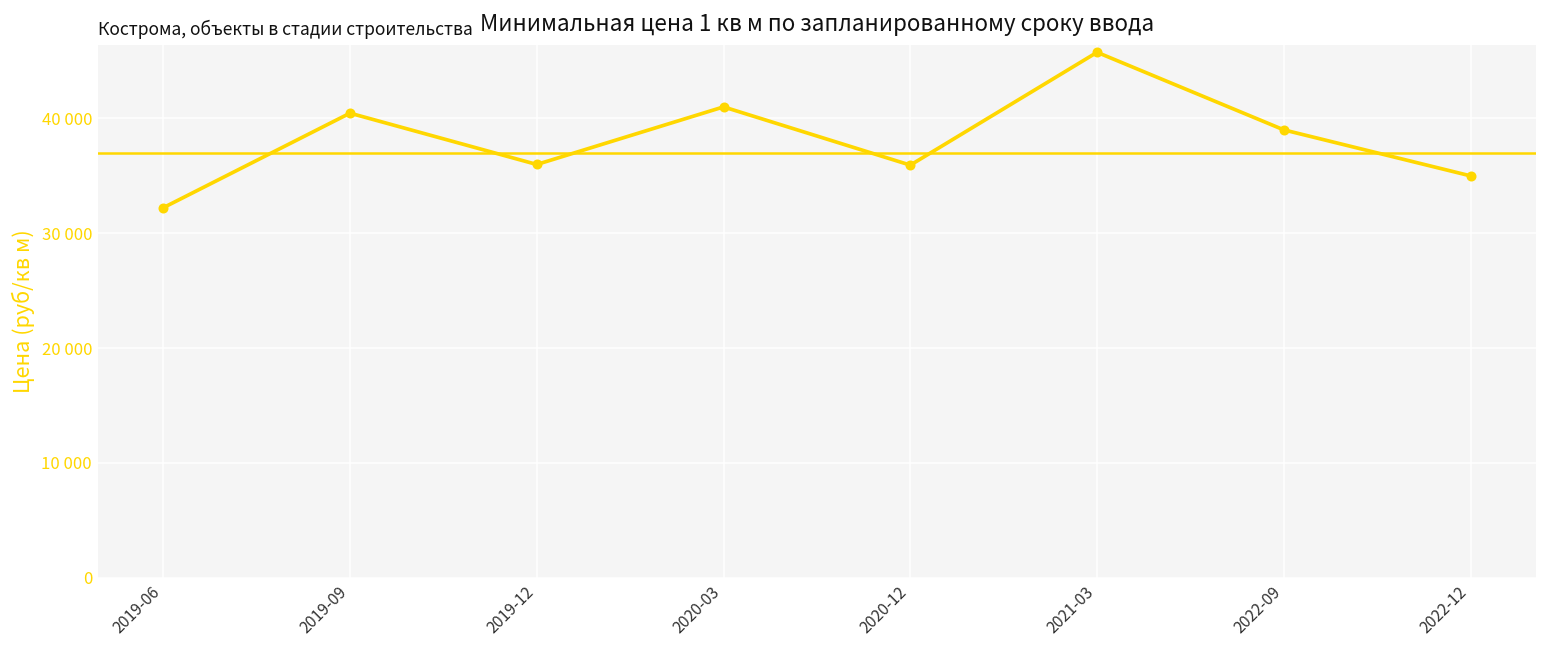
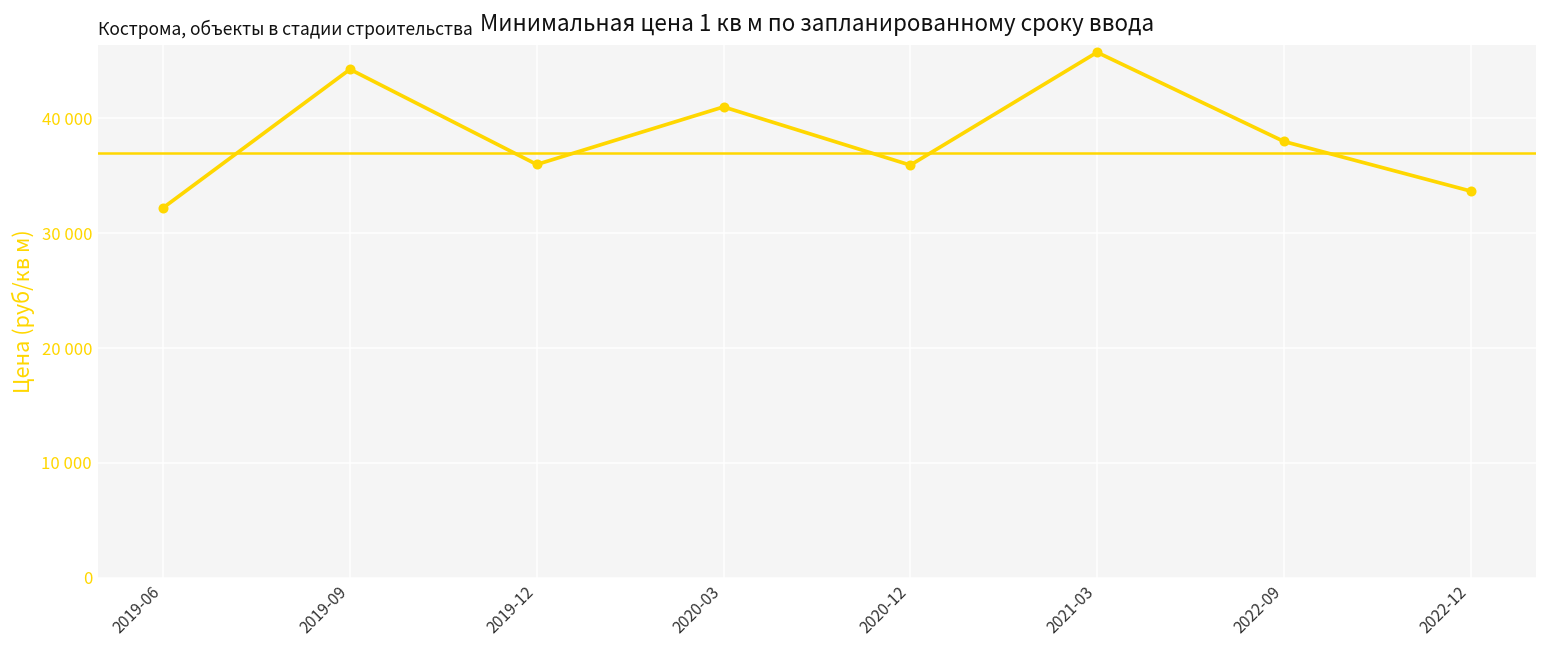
2019-09: 40000 -> 44000
2022-09: 39000 -> 38000
2022-12: 35000 -> 34000
